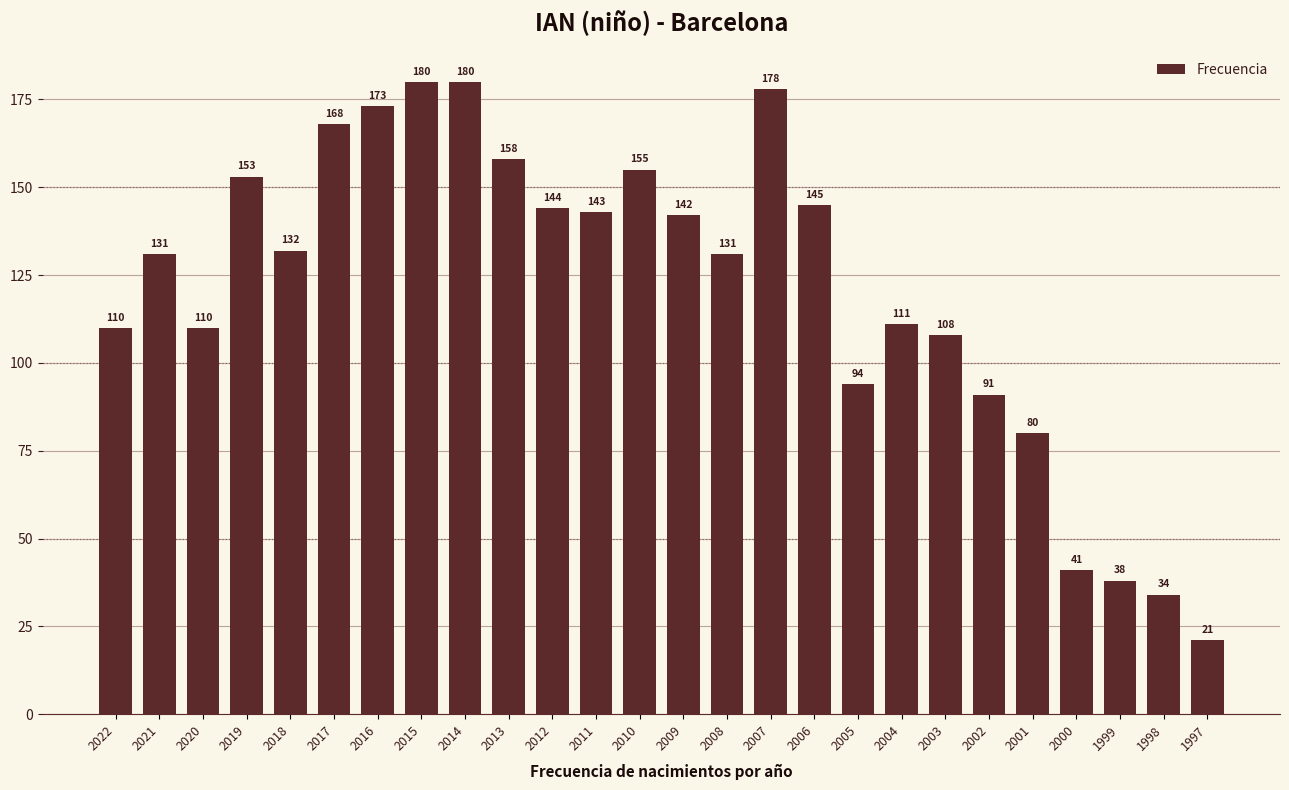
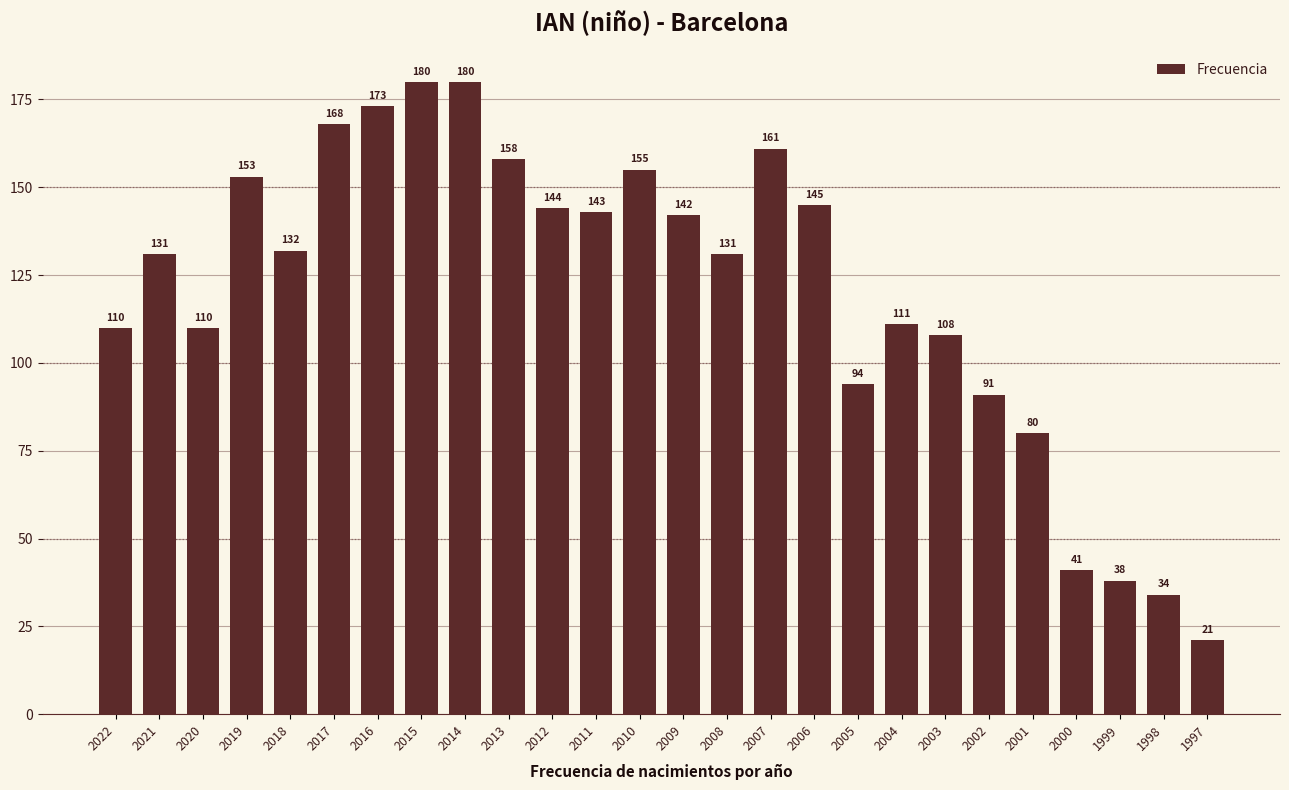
2007: 178 -> 161
